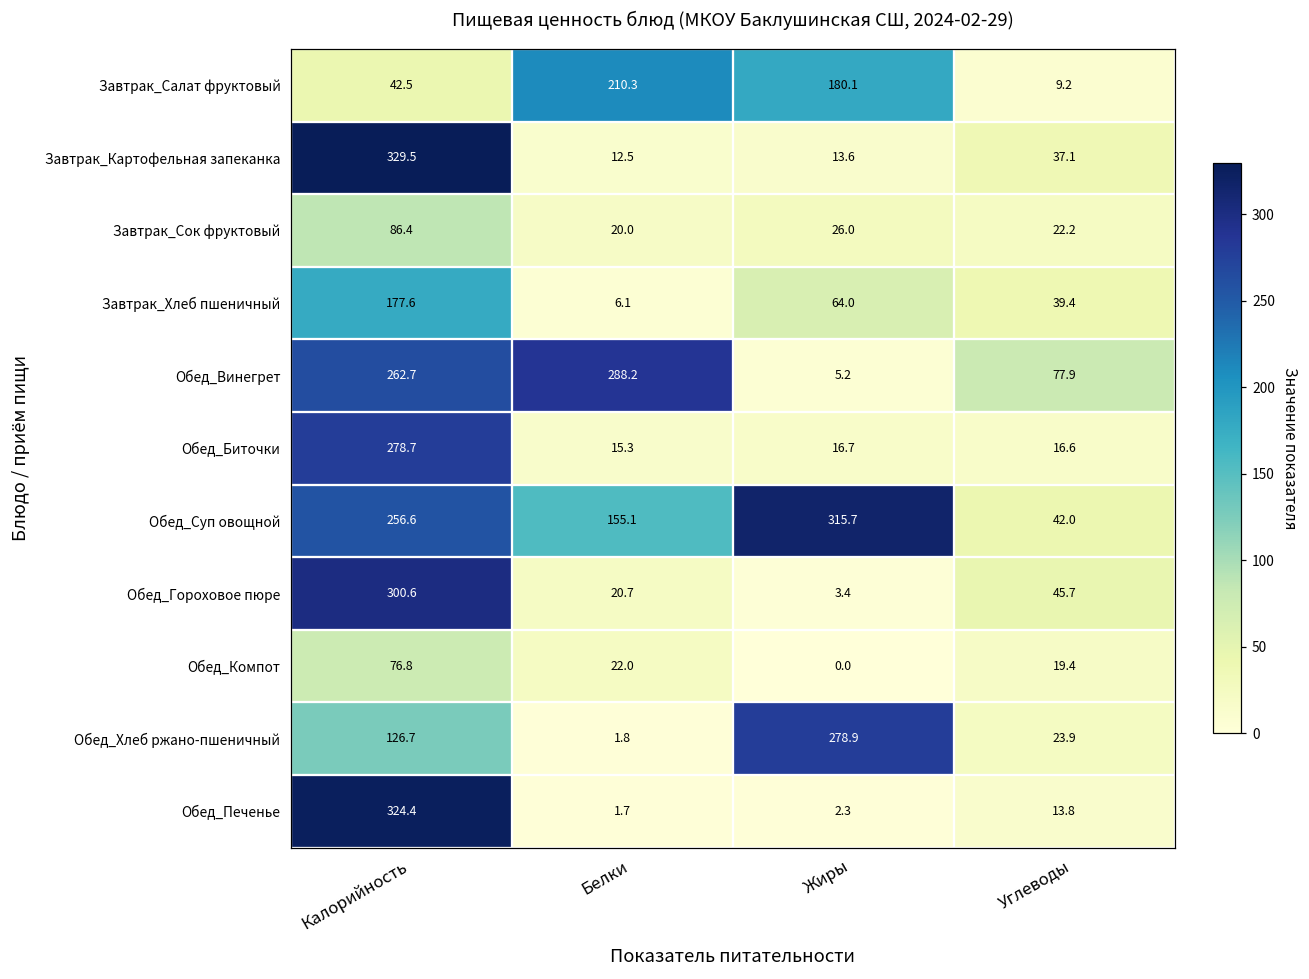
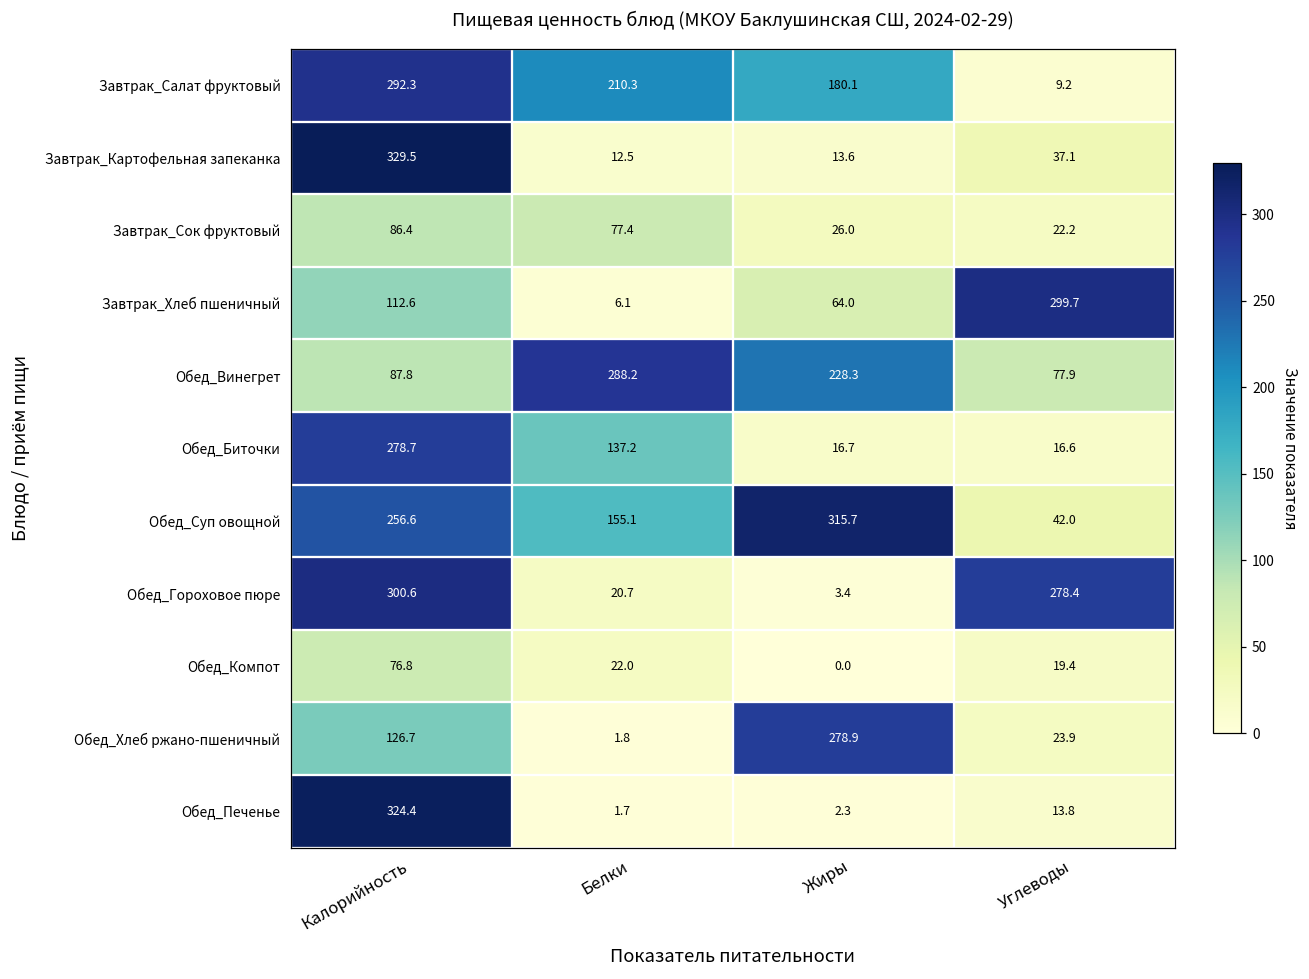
Завтрак_Салат фруктовый, Калорийность: 42.5 -> 292.3
Завтрак_Сок фруктовый, Белки: 20.0 -> 77.4
Завтрак_Хлеб пшеничный, Калорийность: 177.6 -> 112.6
Завтрак_Хлеб пшеничный, Углеводы: 39.4 -> 299.7
Обед_Винегрет, Калорийность: 262.7 -> 87.8
Обед_Винегрет, Жиры: 5.2 -> 228.3
Обед_Биточки, Белки: 15.3 -> 137.2
Обед_Гороховое пюре, Углеводы: 45.7 -> 278.4
